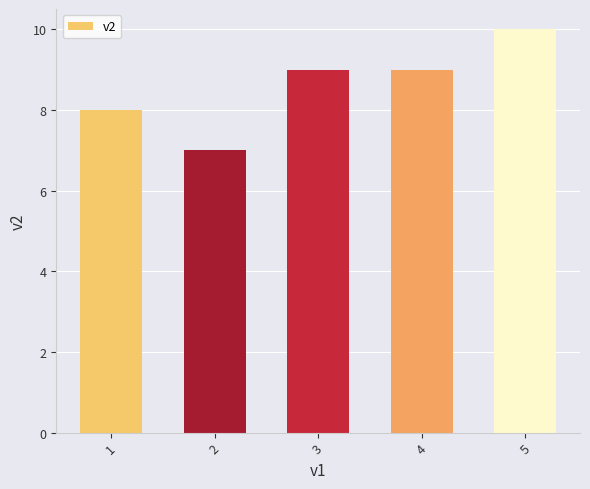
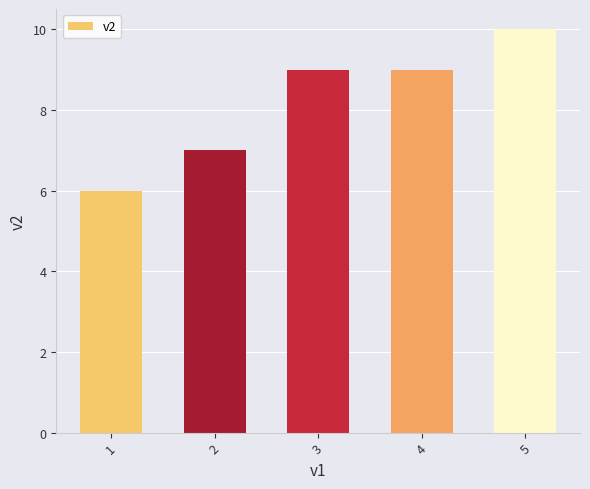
1: 8 -> 6
